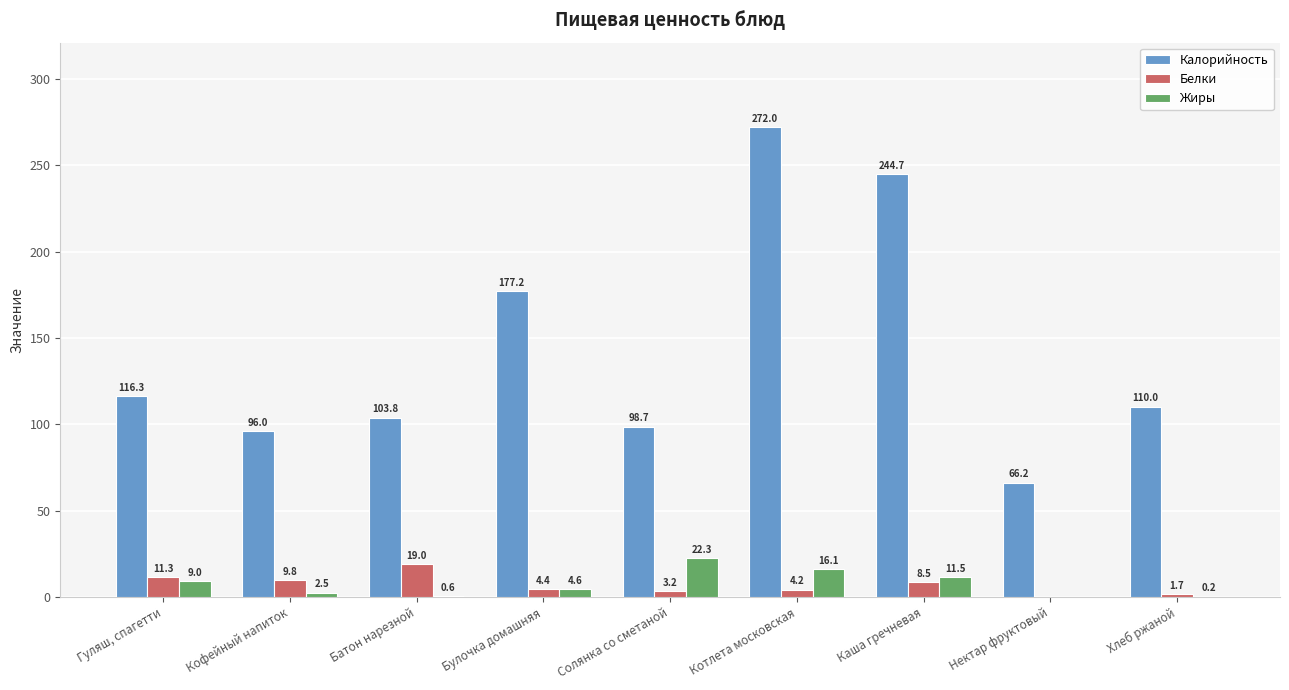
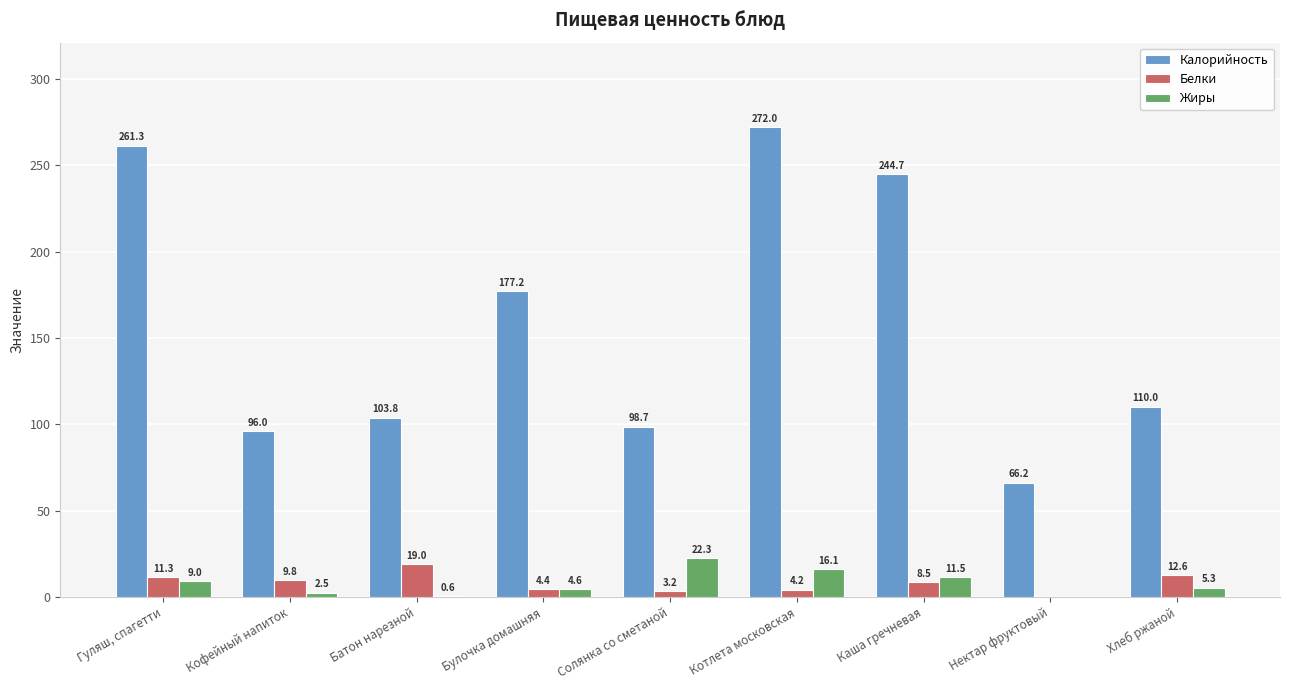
Калорийность, Гуляш, спагетти: 116.3 -> 261.3
Белки, Хлеб ржаной: 1.7 -> 12.6
Жиры, Хлеб ржаной: 0.2 -> 5.3
